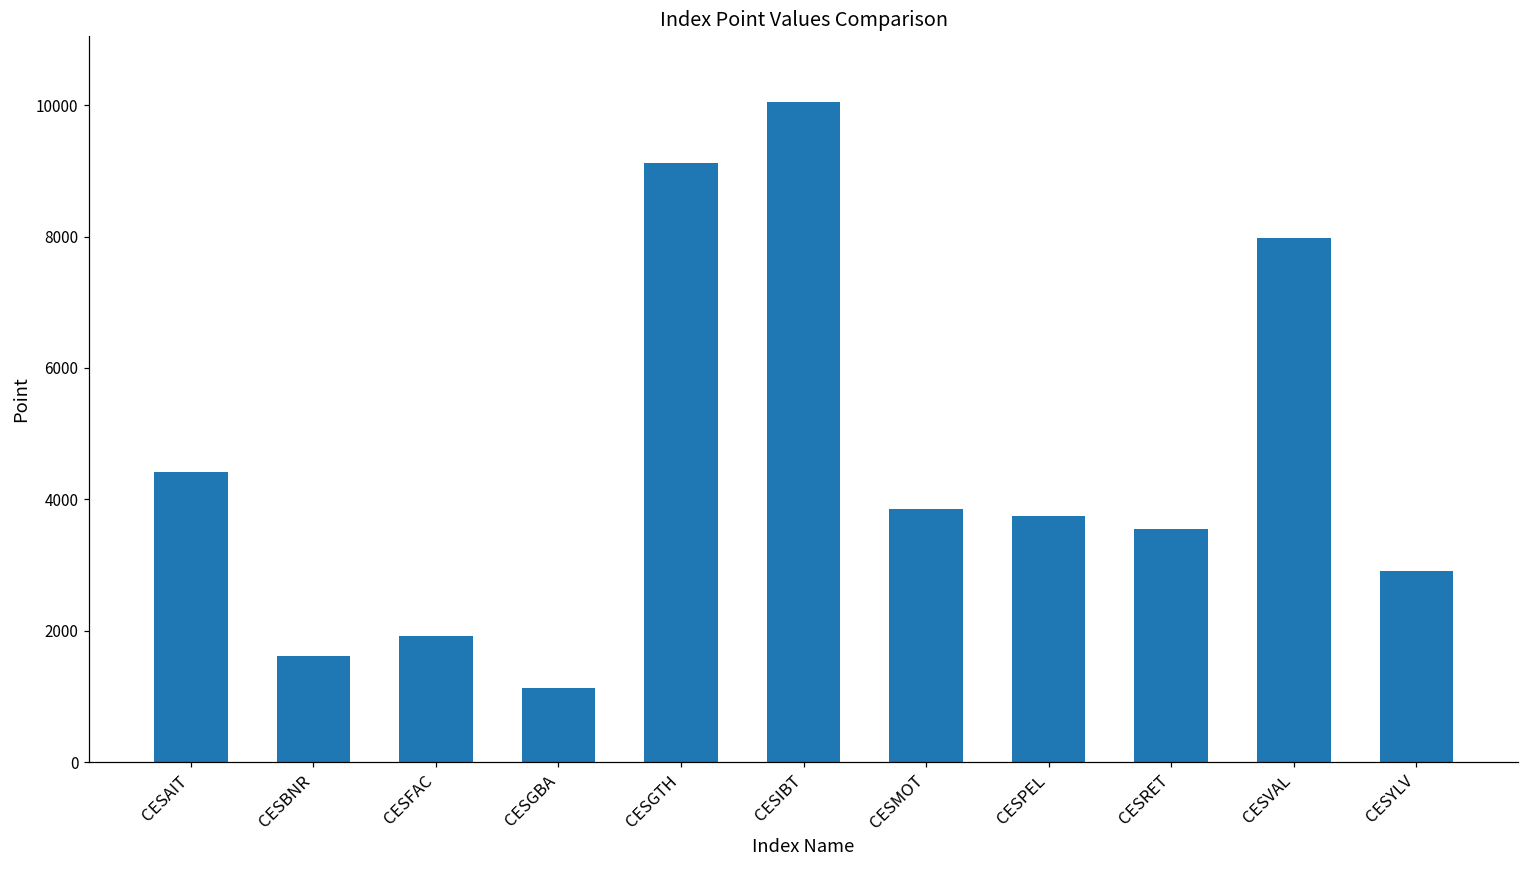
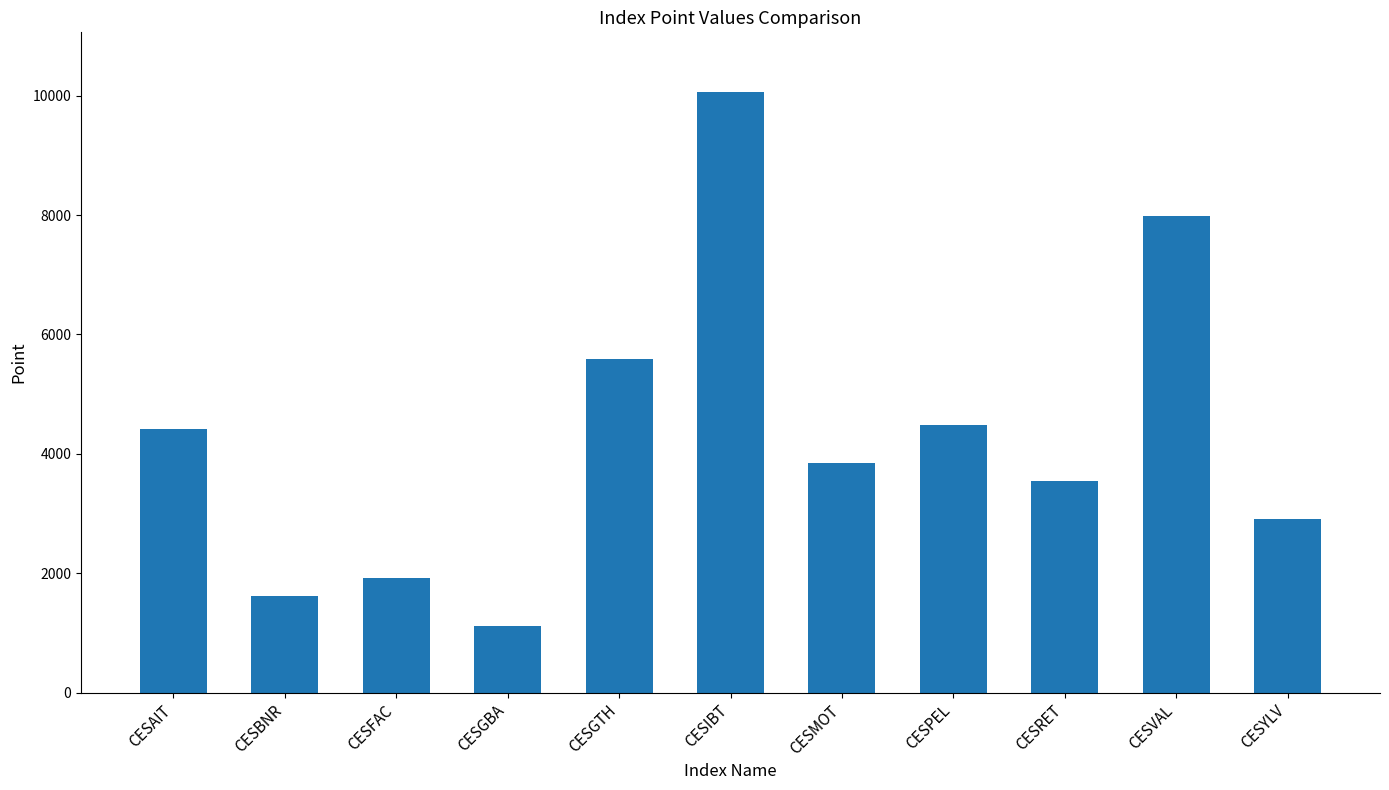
CESGTH: 9100 -> 5600
CESPEL: 3800 -> 4500
